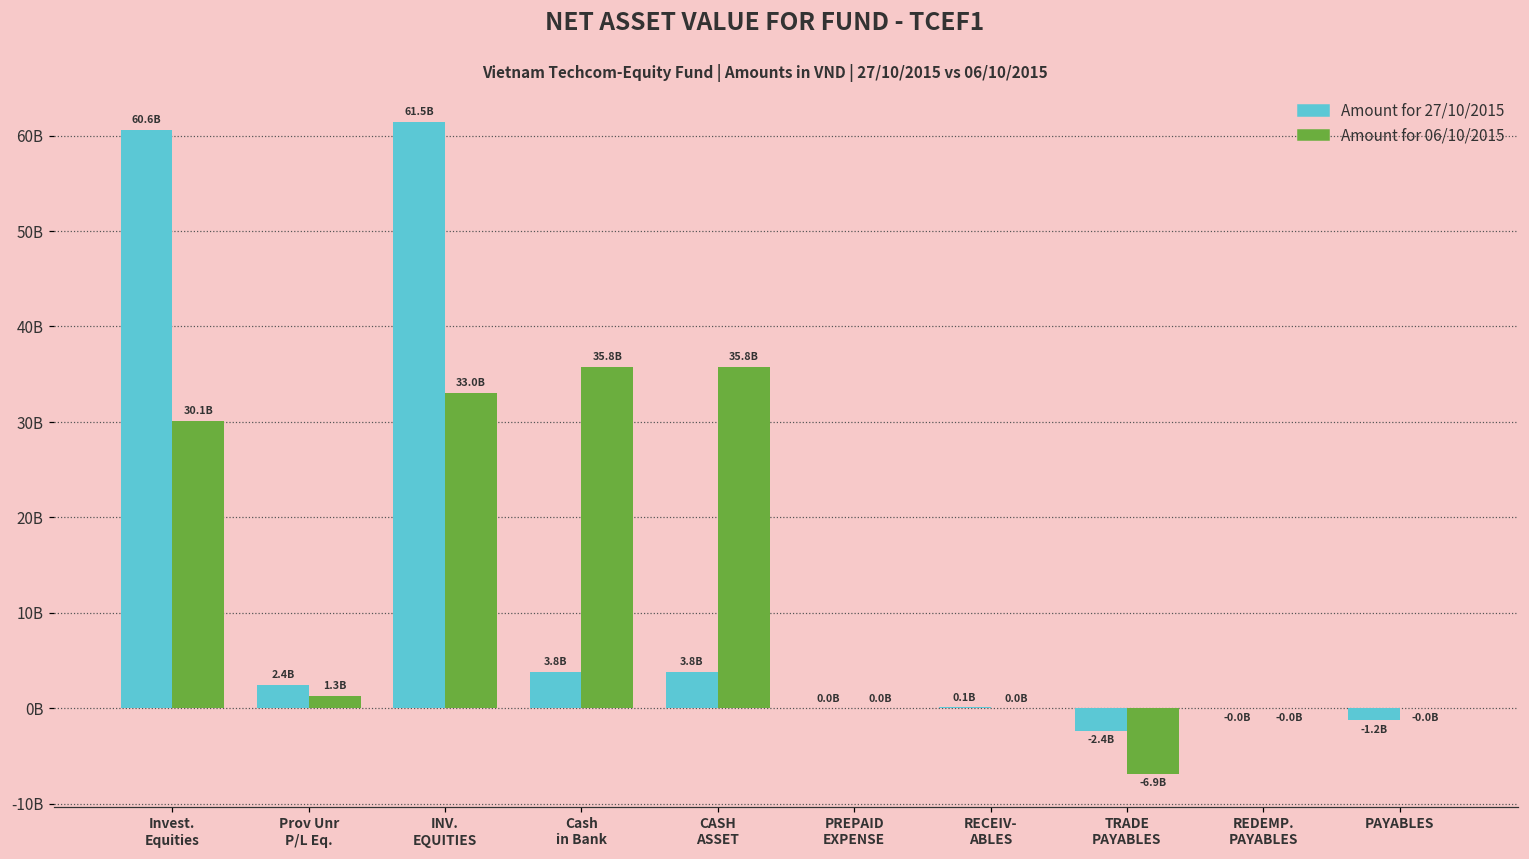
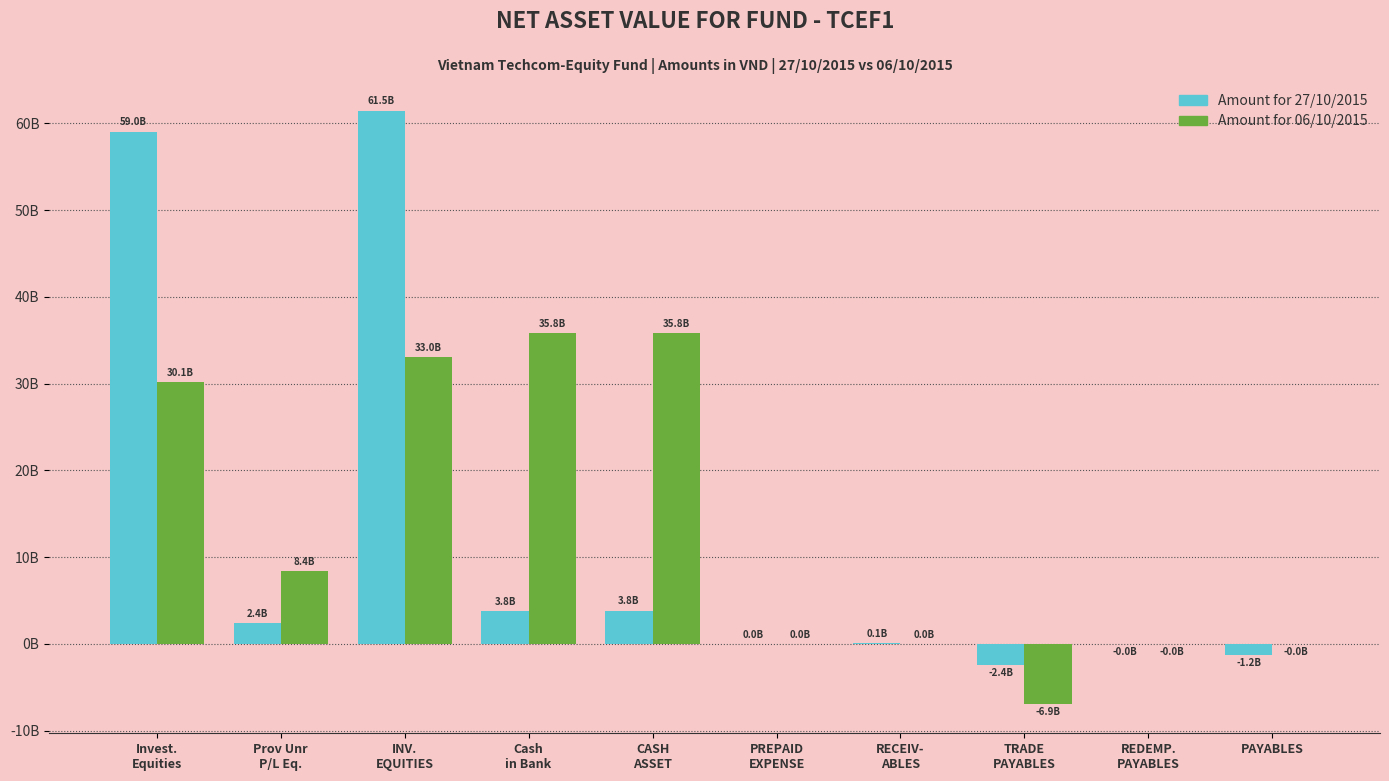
Amount for 27/10/2015, Invest. Equities: 60.6B -> 59.0B
Amount for 06/10/2015, Prov Unr P/L Eq.: 1.3B -> 8.4B
